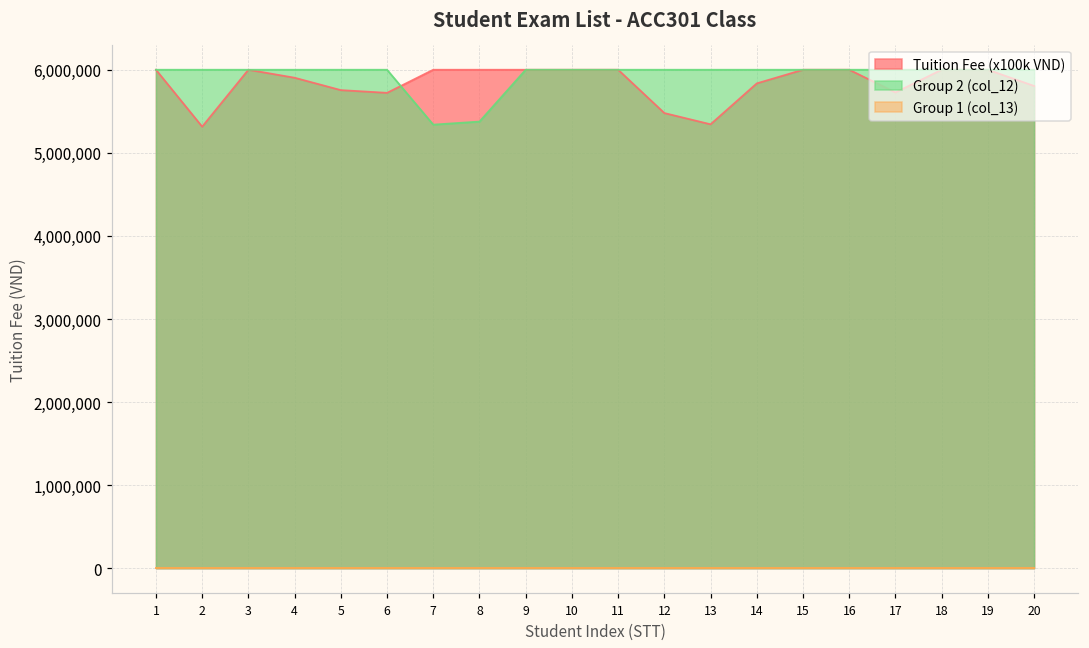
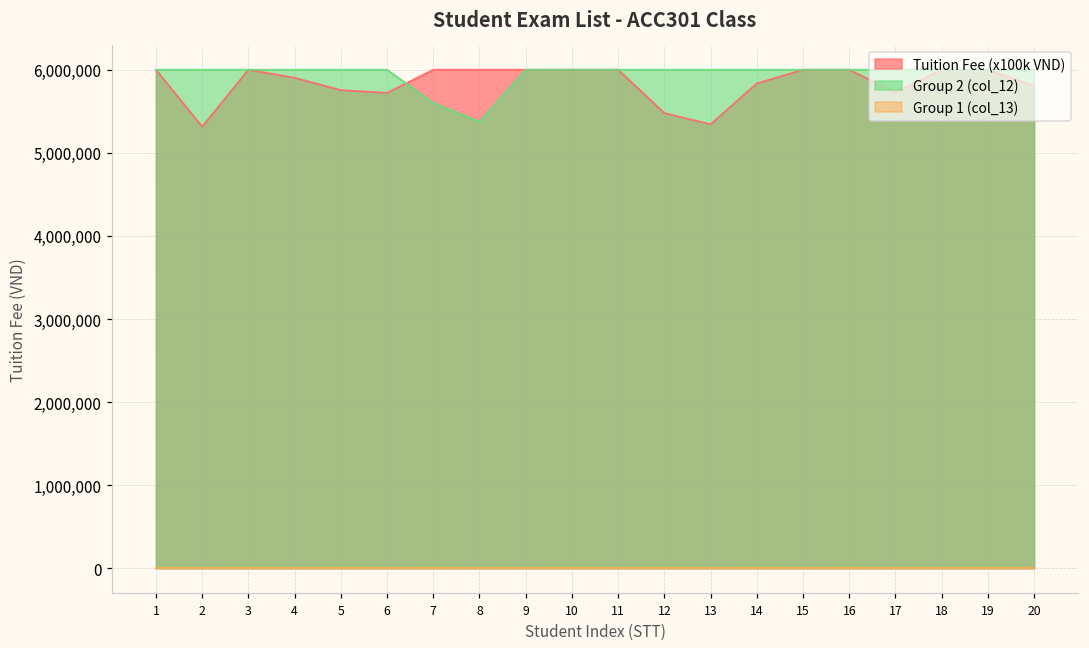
Group 2 (col_12), 7: 5,300,000 -> 5,600,000
